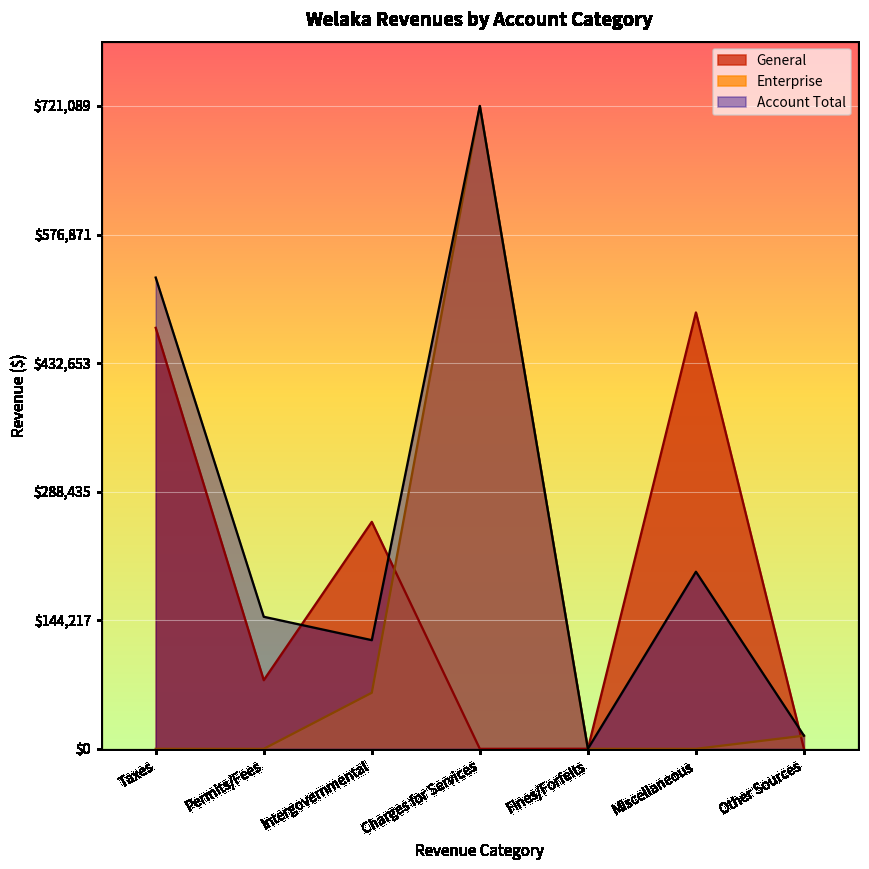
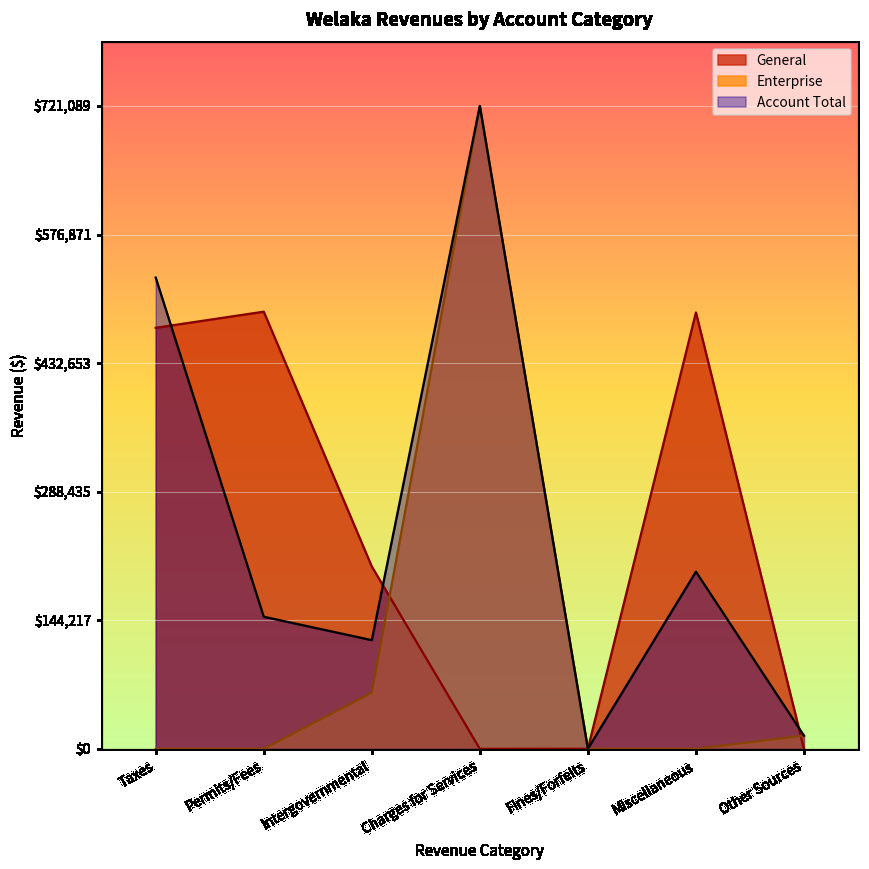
General, Permits/Fees: $80,000 -> $490,000
General, Intergovernmental: $250,000 -> $200,000
